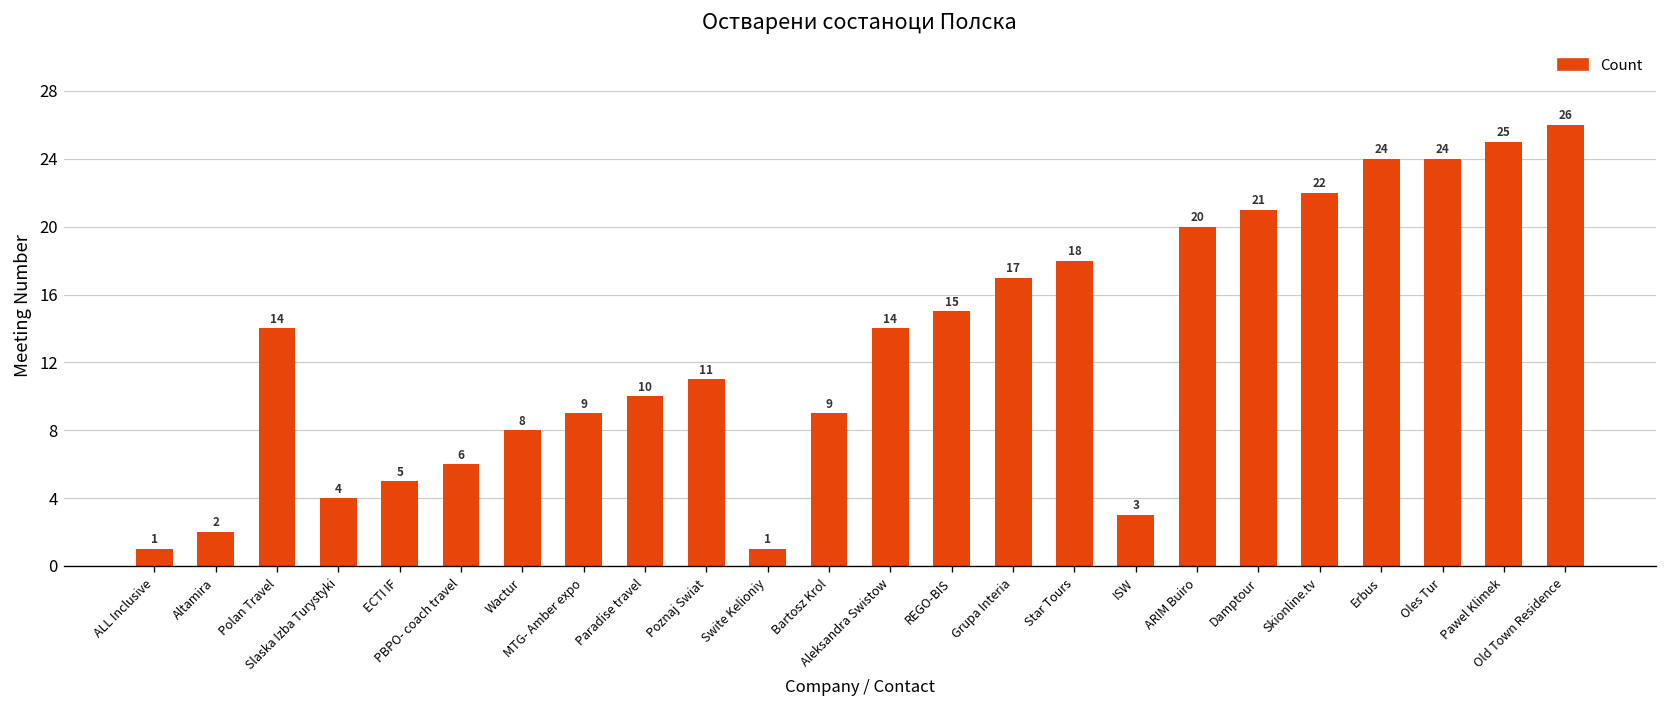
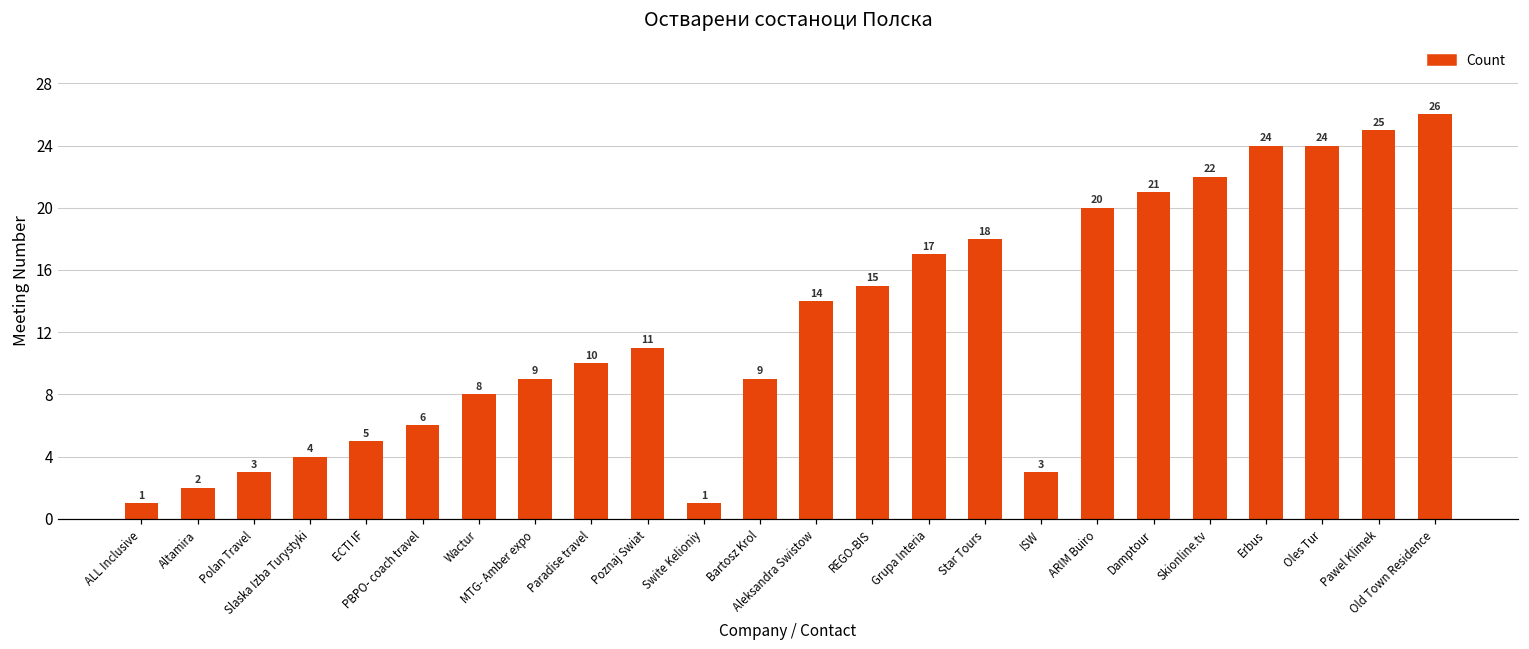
Polan Travel: 14 -> 3
